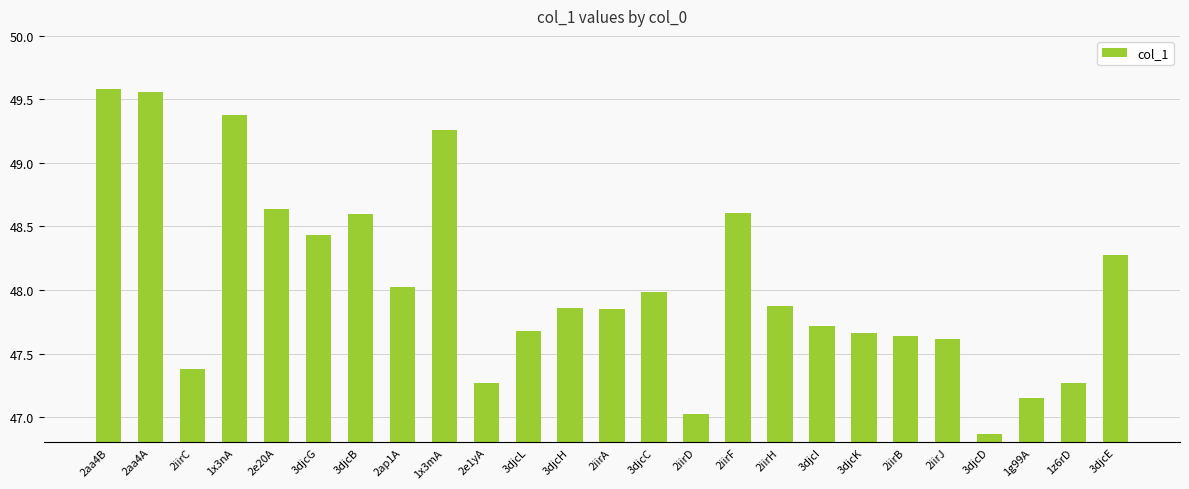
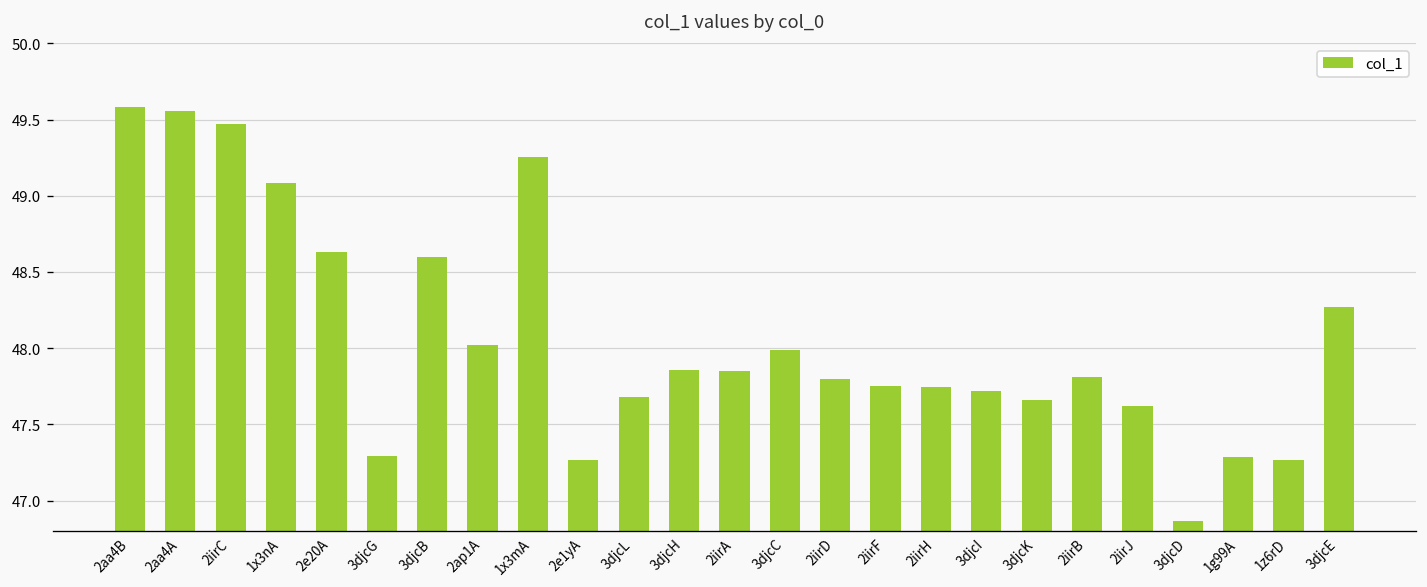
2iirC: 47.38 -> 49.47
1x3nA: 49.38 -> 49.08
3djcG: 48.44 -> 47.30
2iirD: 47.02 -> 47.80
2iirF: 48.61 -> 47.75
2iirH: 47.87 -> 47.75
2iirB: 47.64 -> 47.81
1g99A: 47.15 -> 47.29
